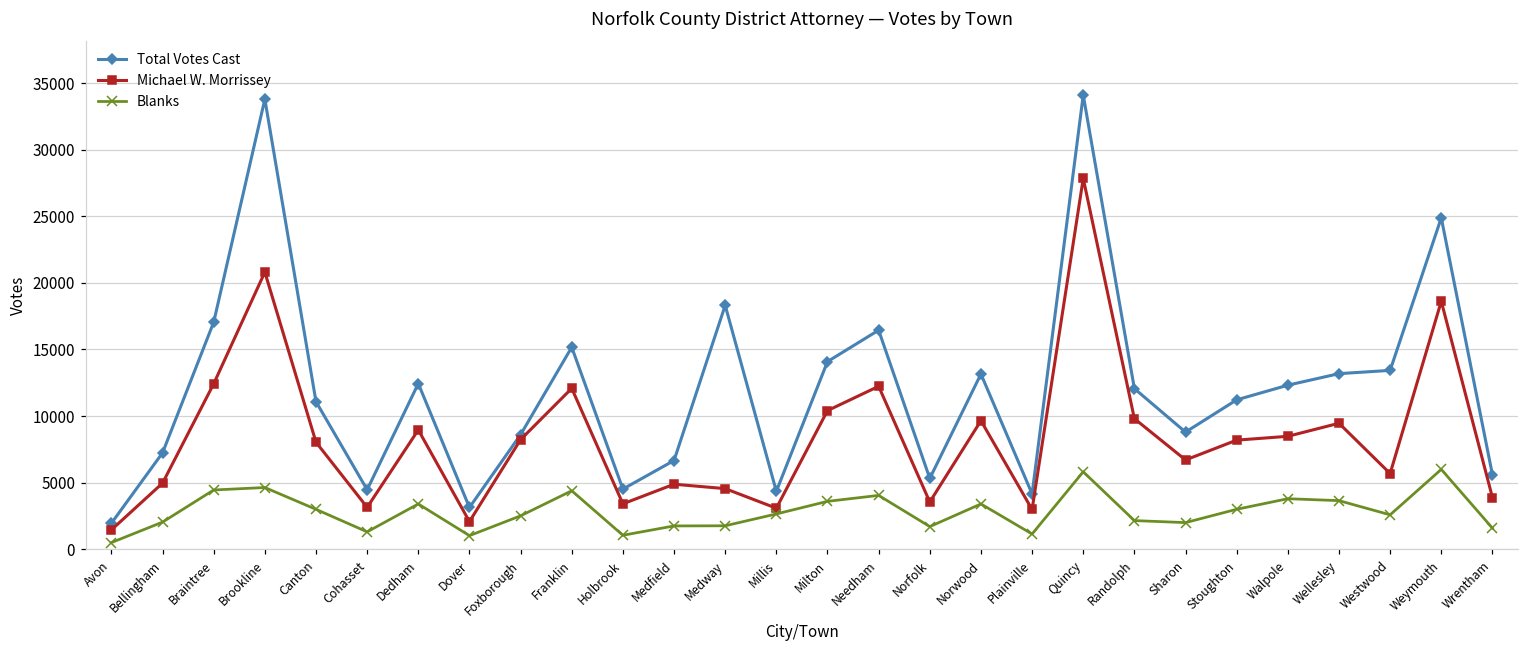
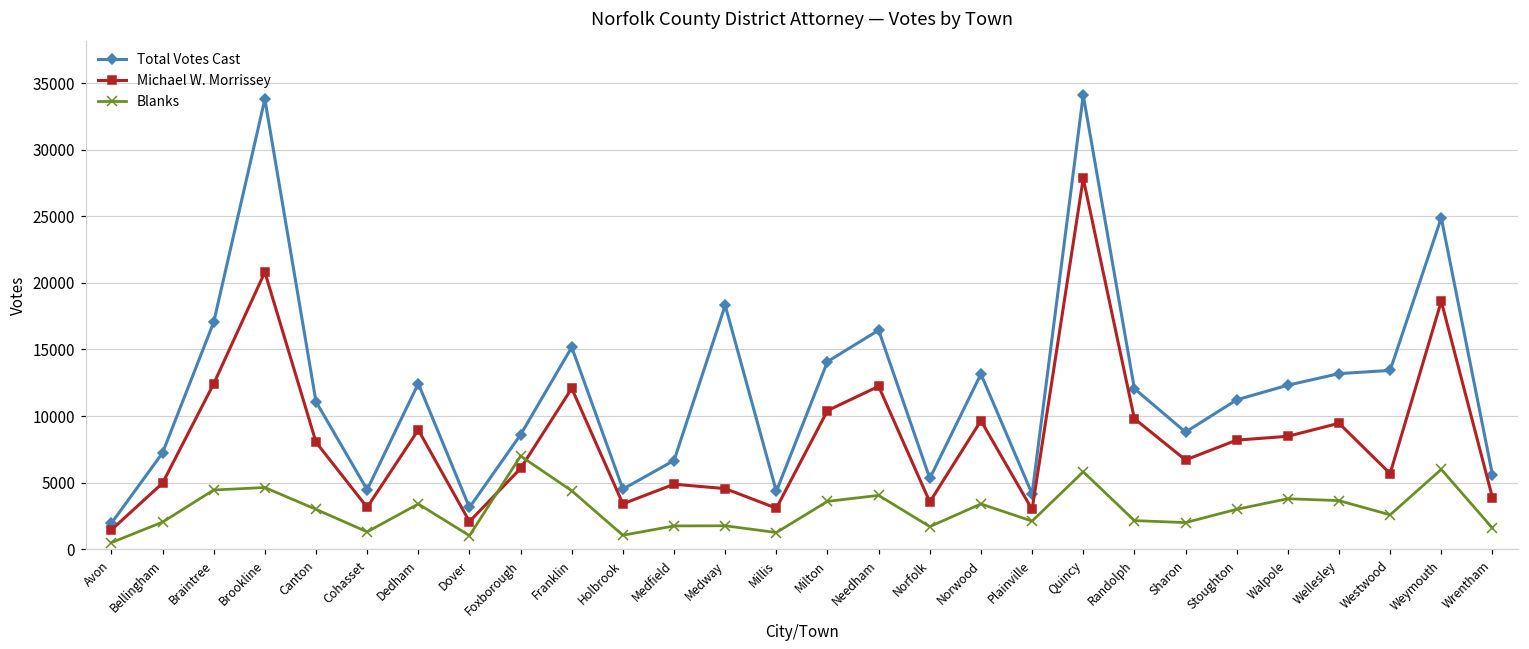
Michael W. Morrissey, Foxborough: 8200 -> 6100
Blanks, Foxborough: 2500 -> 7000
Blanks, Millis: 2600 -> 1300
Blanks, Plainville: 1100 -> 2100
